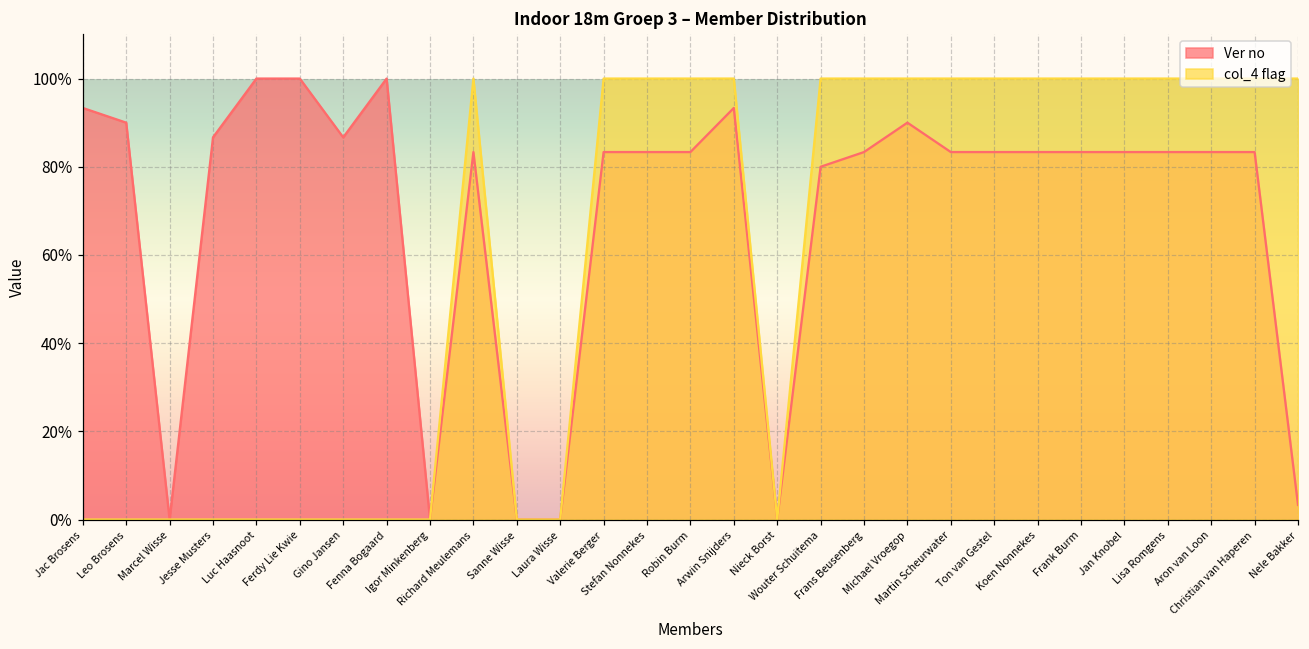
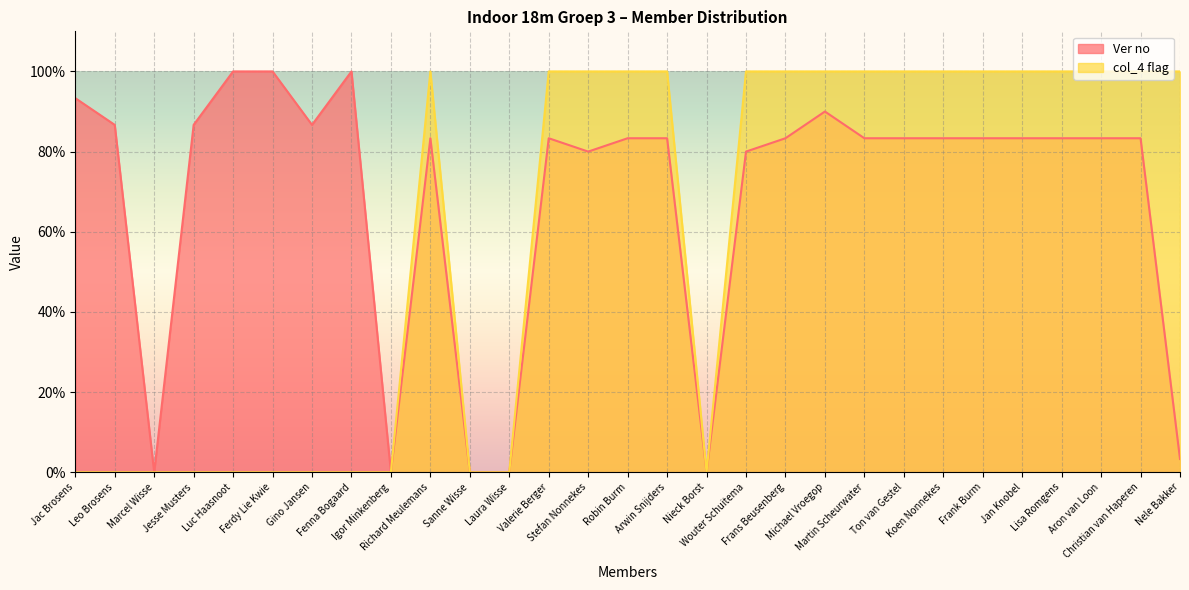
Ver no, Leo Brosens: 90% -> 87%
Ver no, Stefan Nonnekes: 83% -> 80%
Ver no, Arwin Snijders: 93% -> 83%
